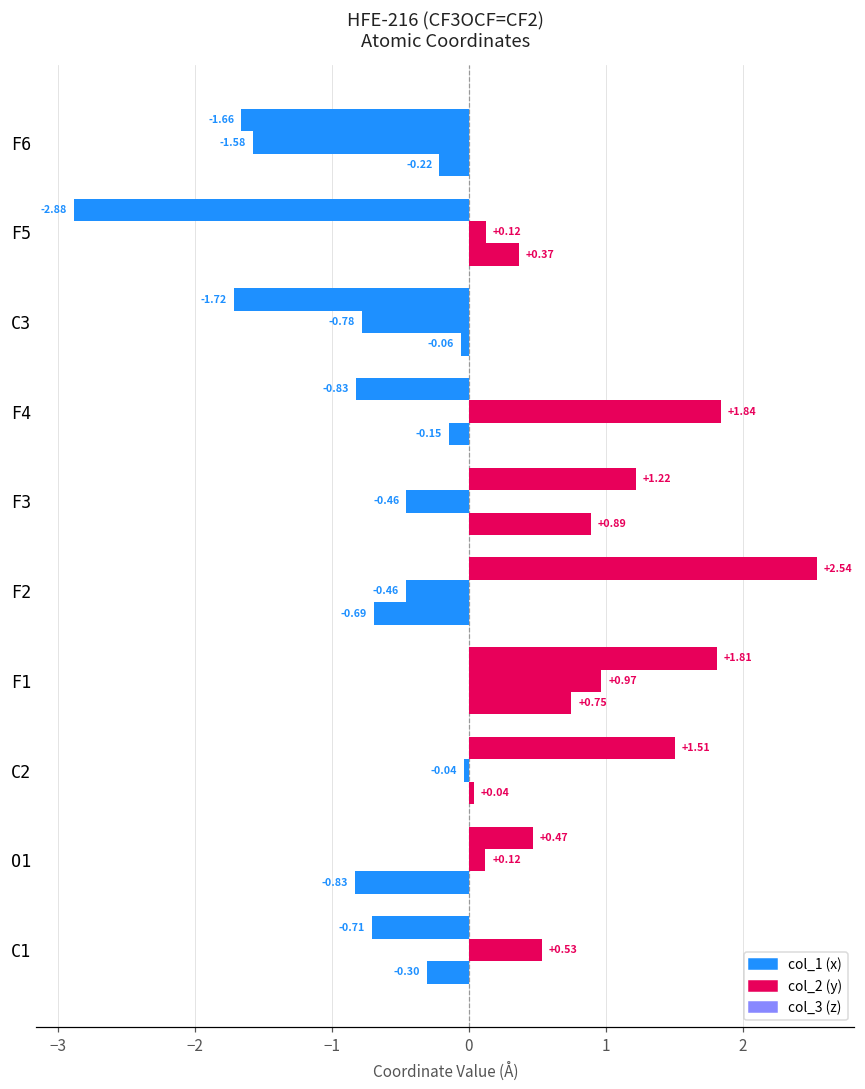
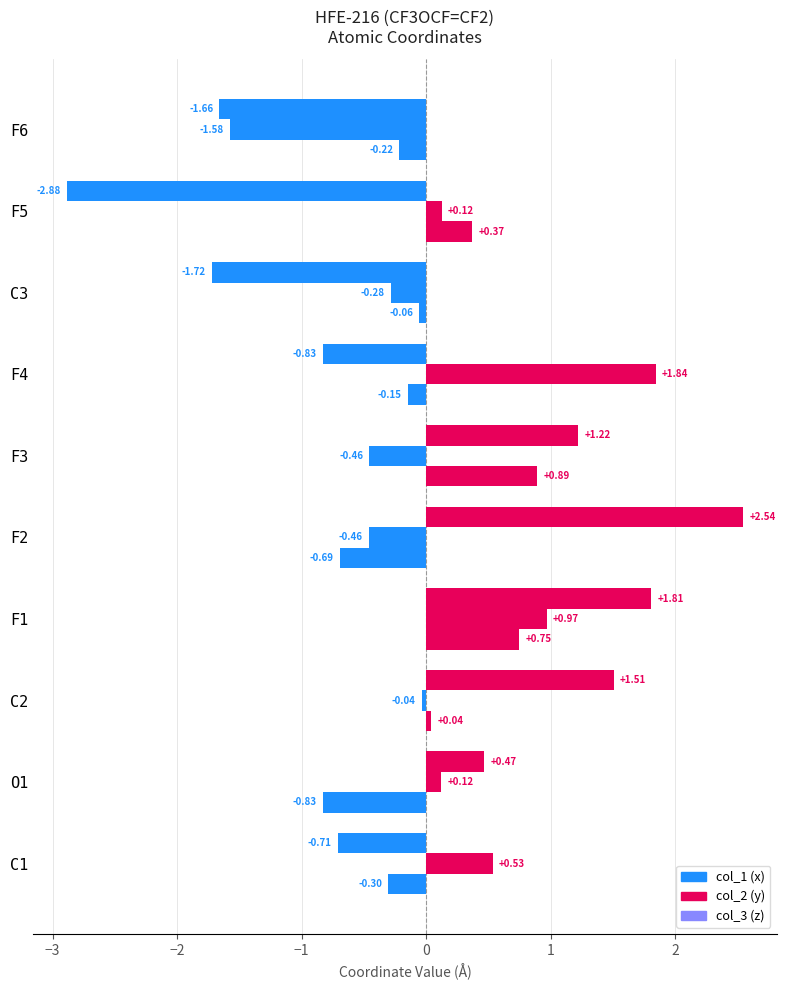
col_2 (y), C3: -0.78 -> -0.28
